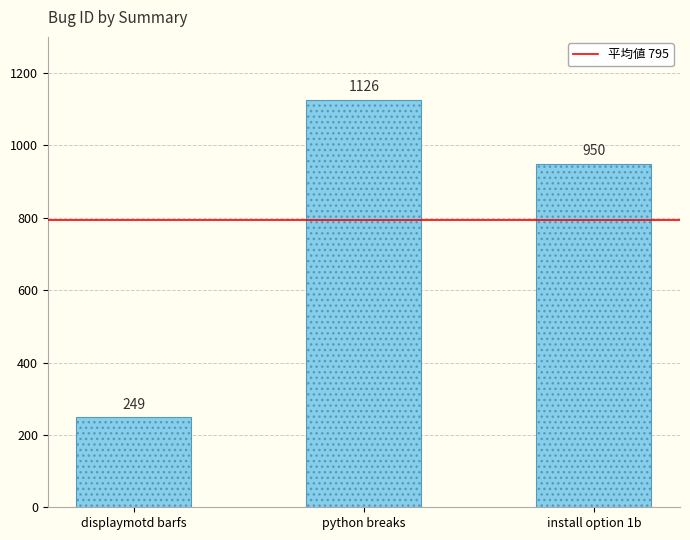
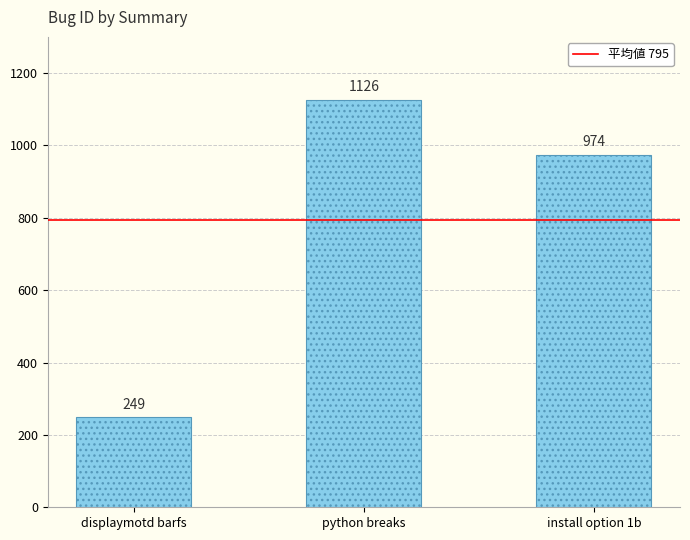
install option 1b: 950 -> 974
